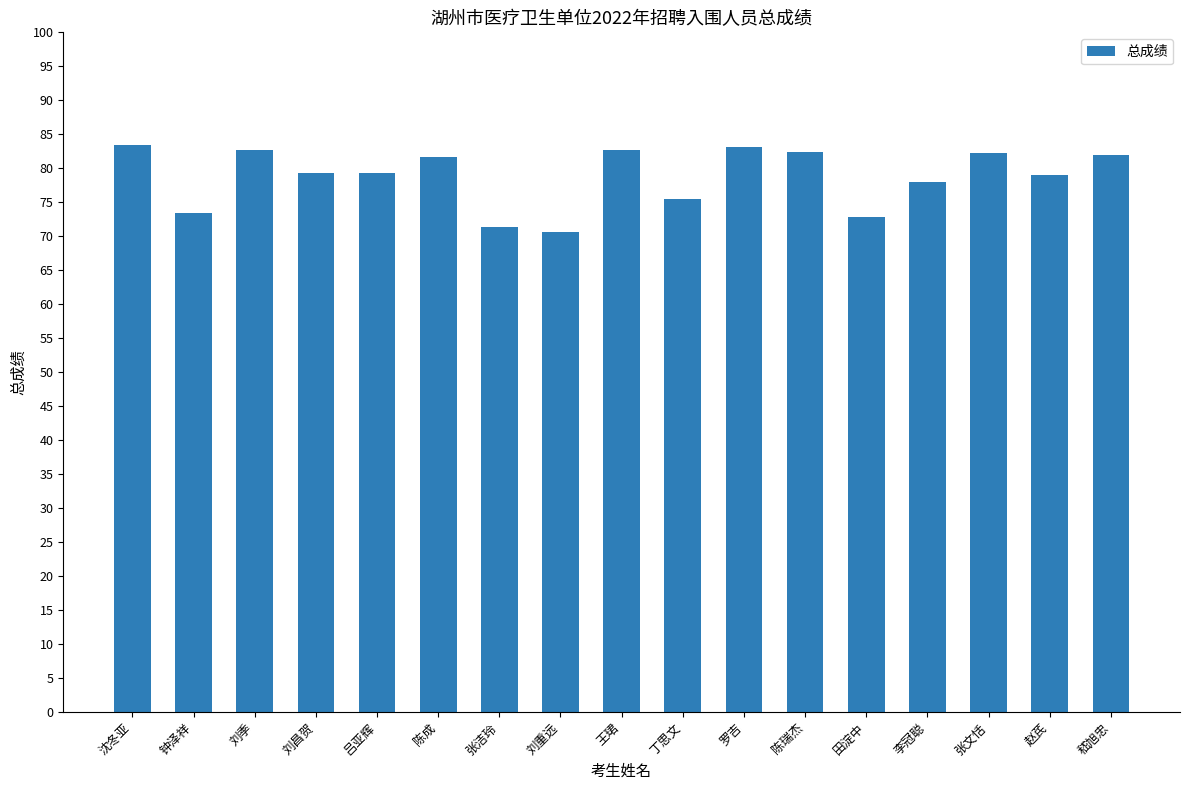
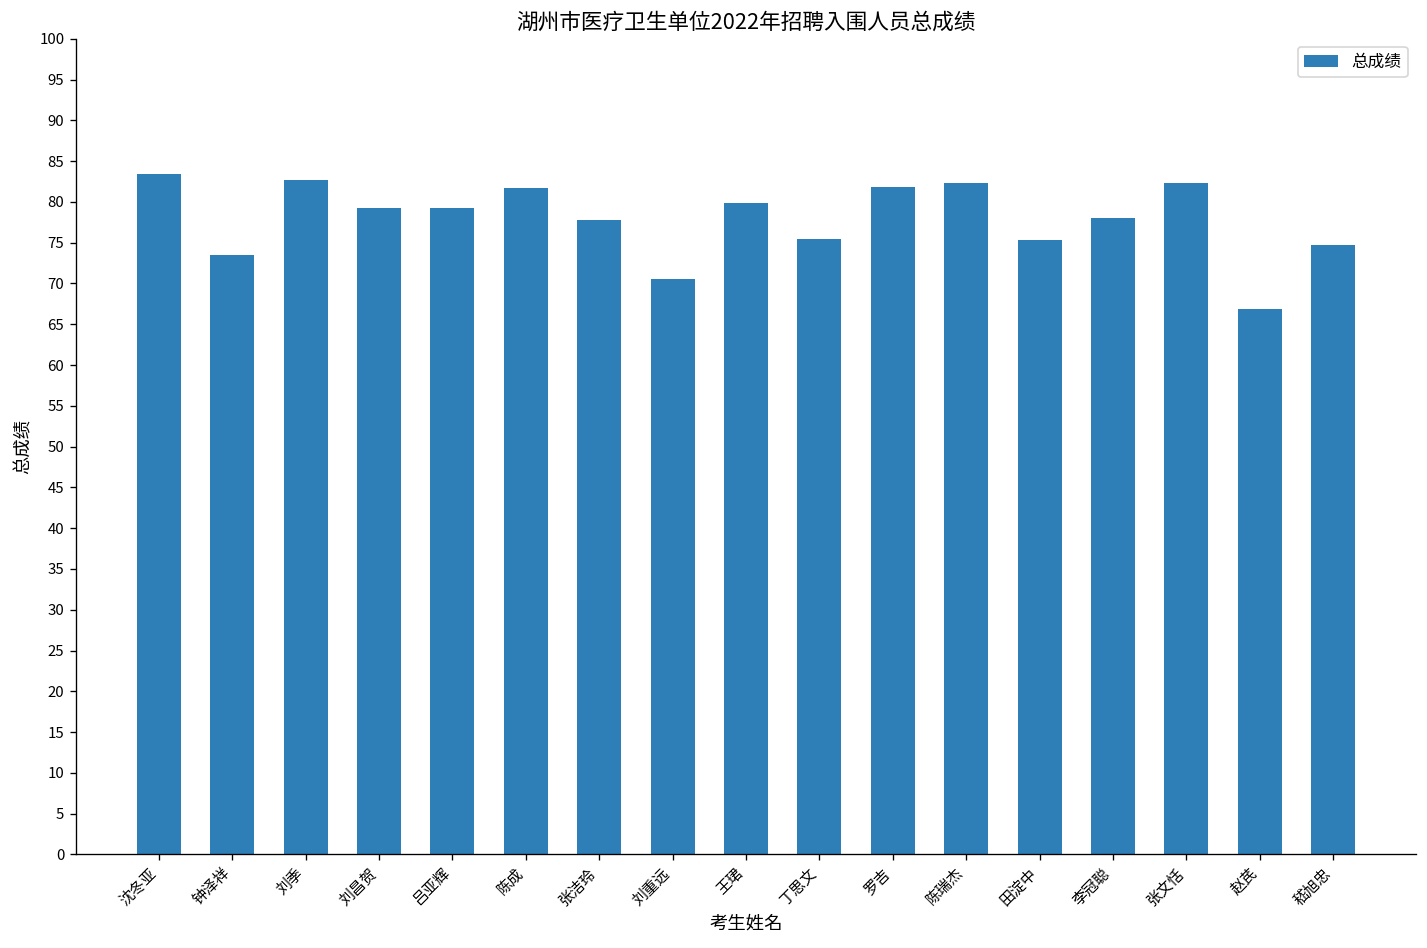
张洁玲: 71 -> 78
王珺: 83 -> 80
罗吉: 83 -> 82
田淀中: 73 -> 75
赵芪: 79 -> 67
嵇旭忠: 82 -> 75
